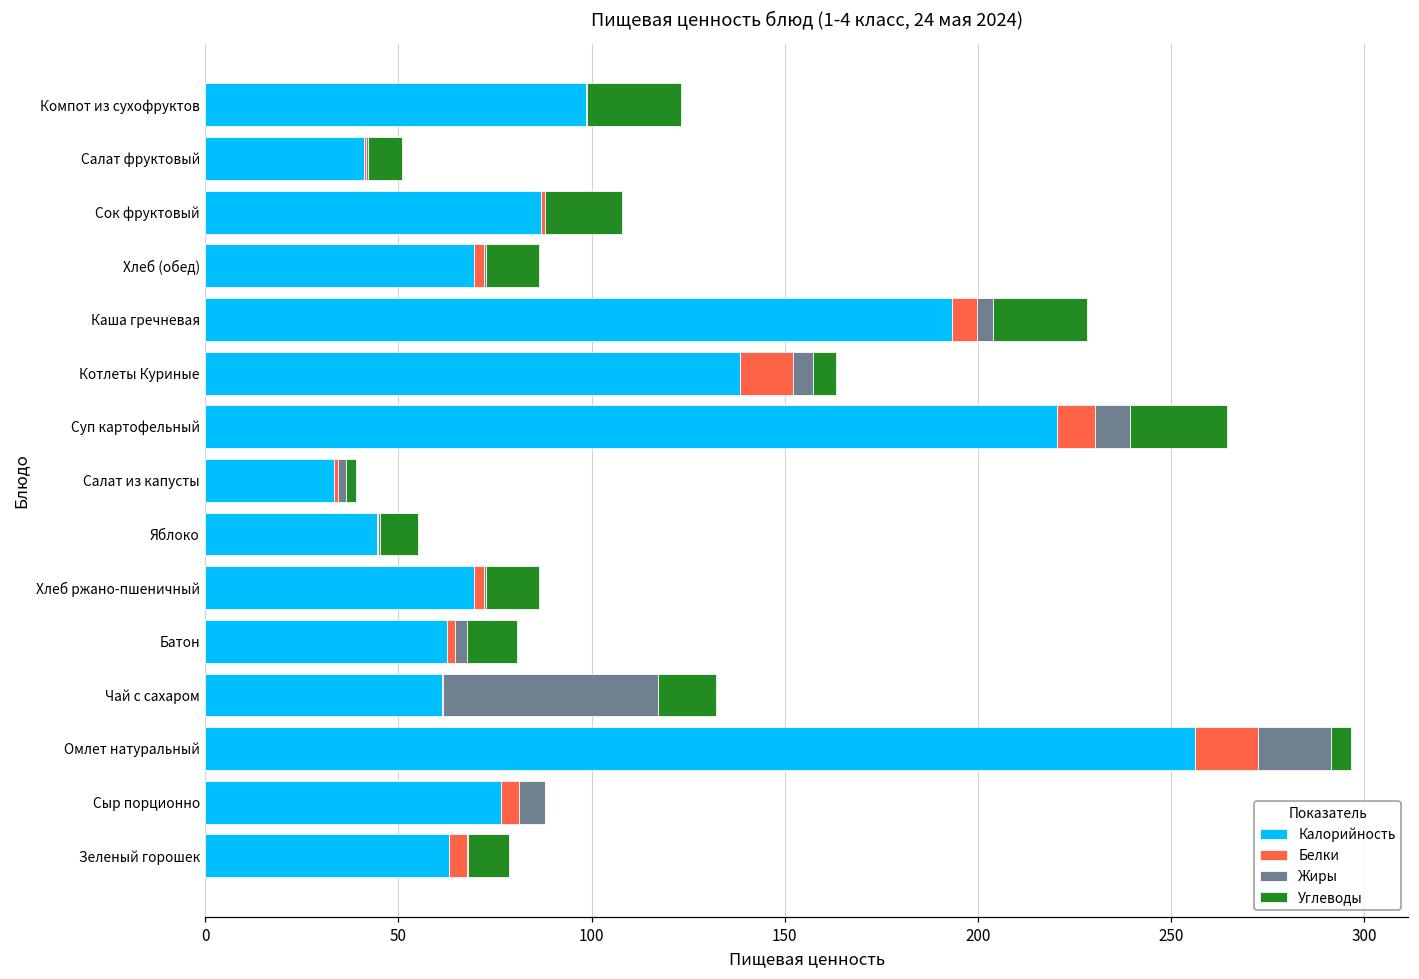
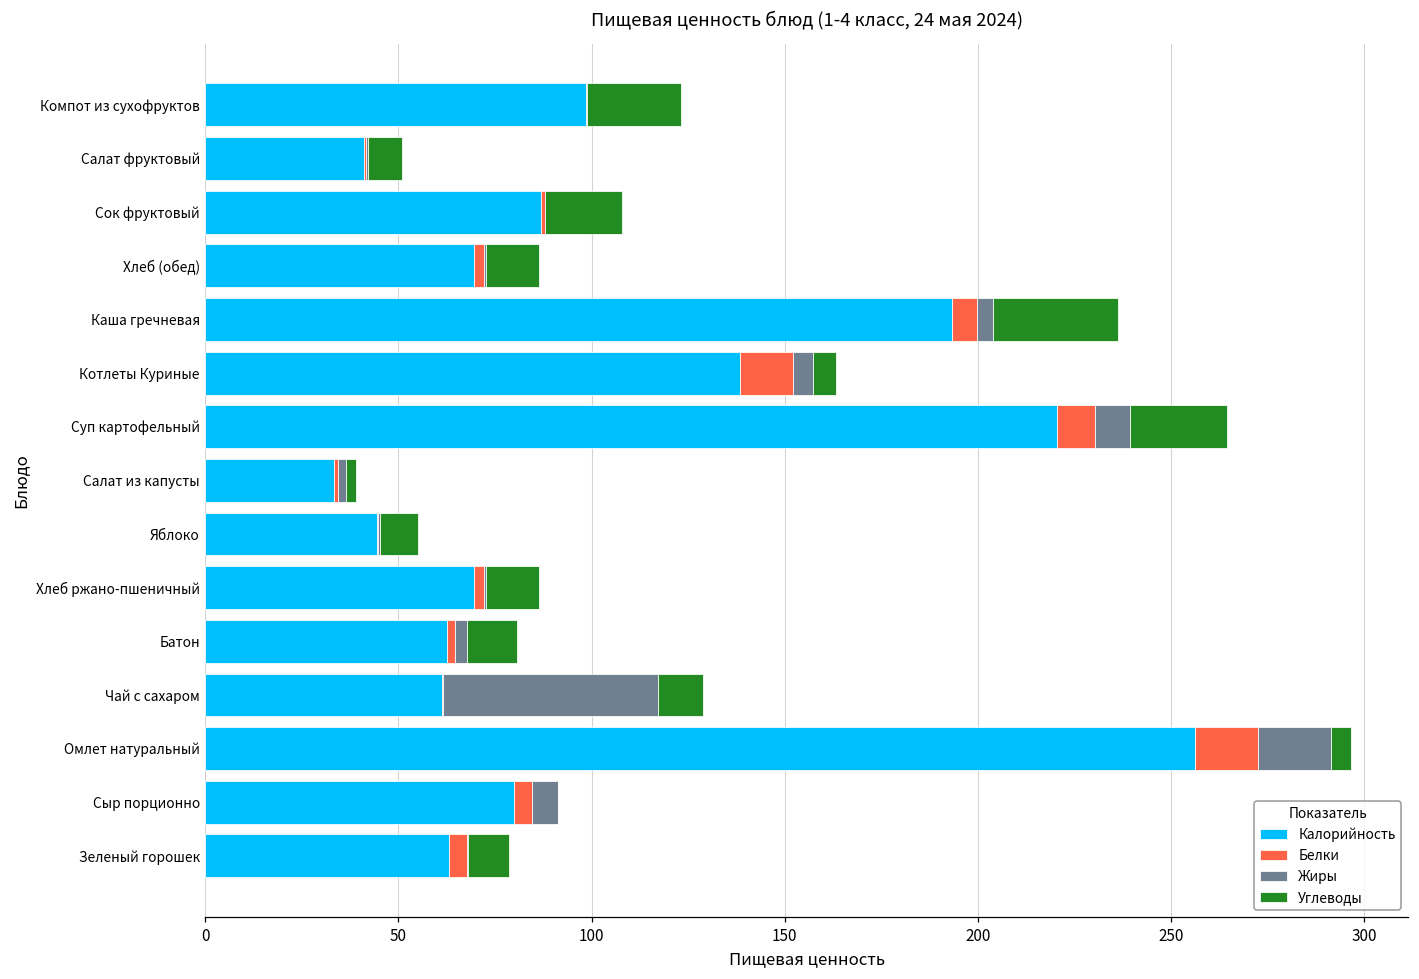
Углеводы, Каша гречневая: 24 -> 32
Углеводы, Чай с сахаром: 15 -> 11
Калорийность, Сыр порционно: 77 -> 80
